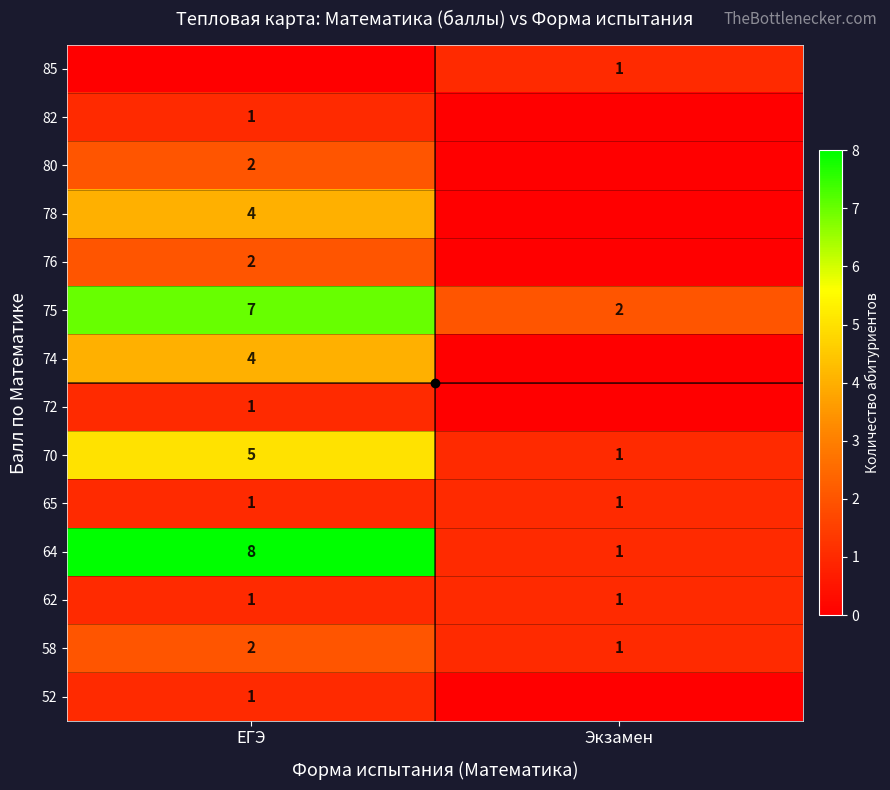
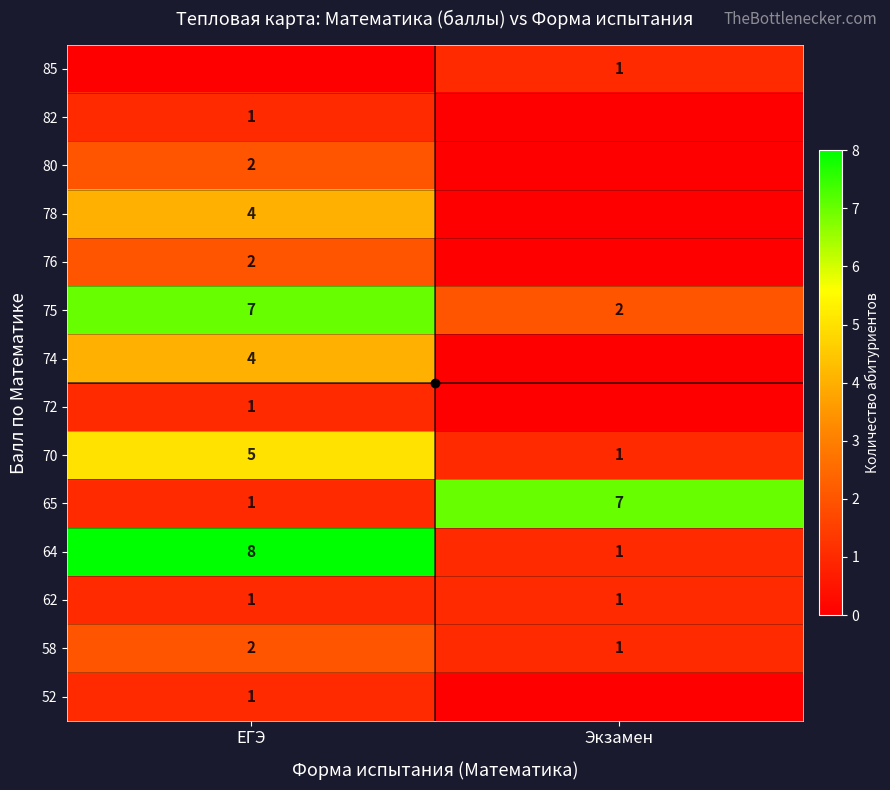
65, Экзамен: 1 -> 7
